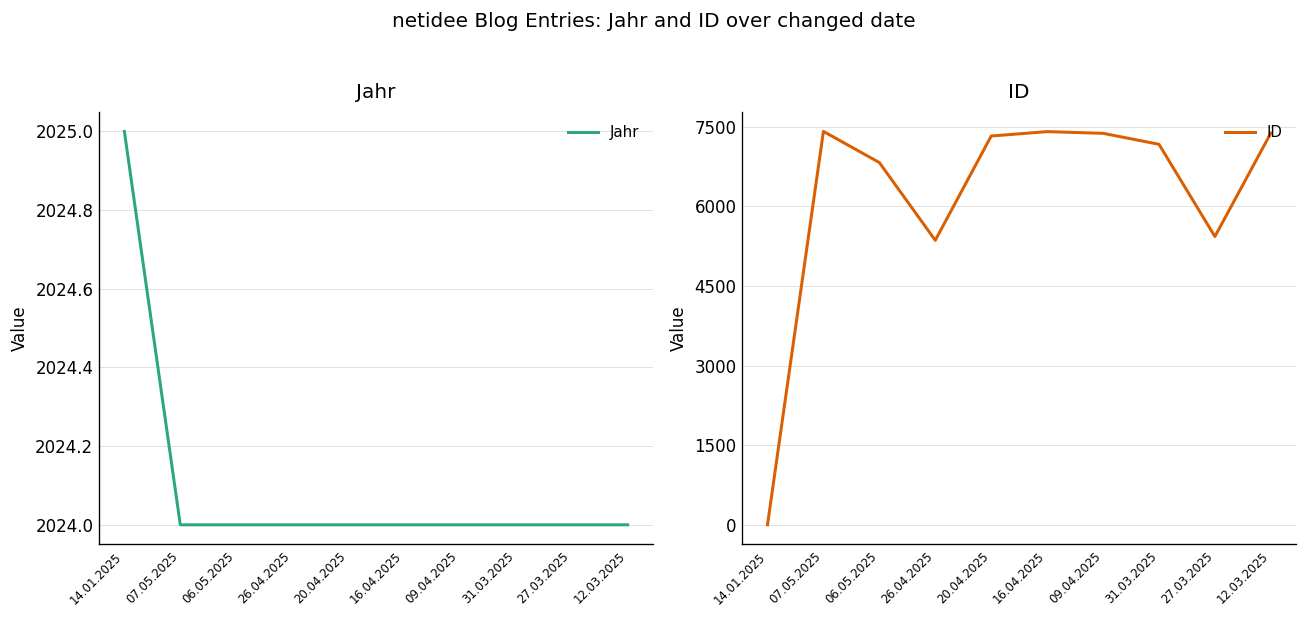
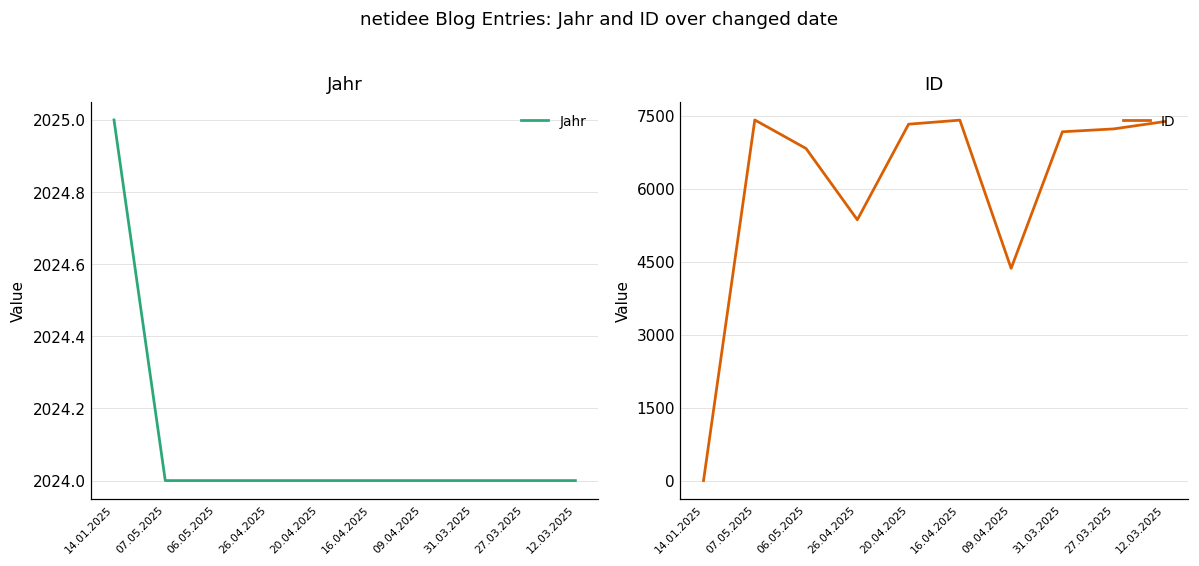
ID, 09.04.2025: 7400 -> 4400
ID, 27.03.2025: 5400 -> 7200
